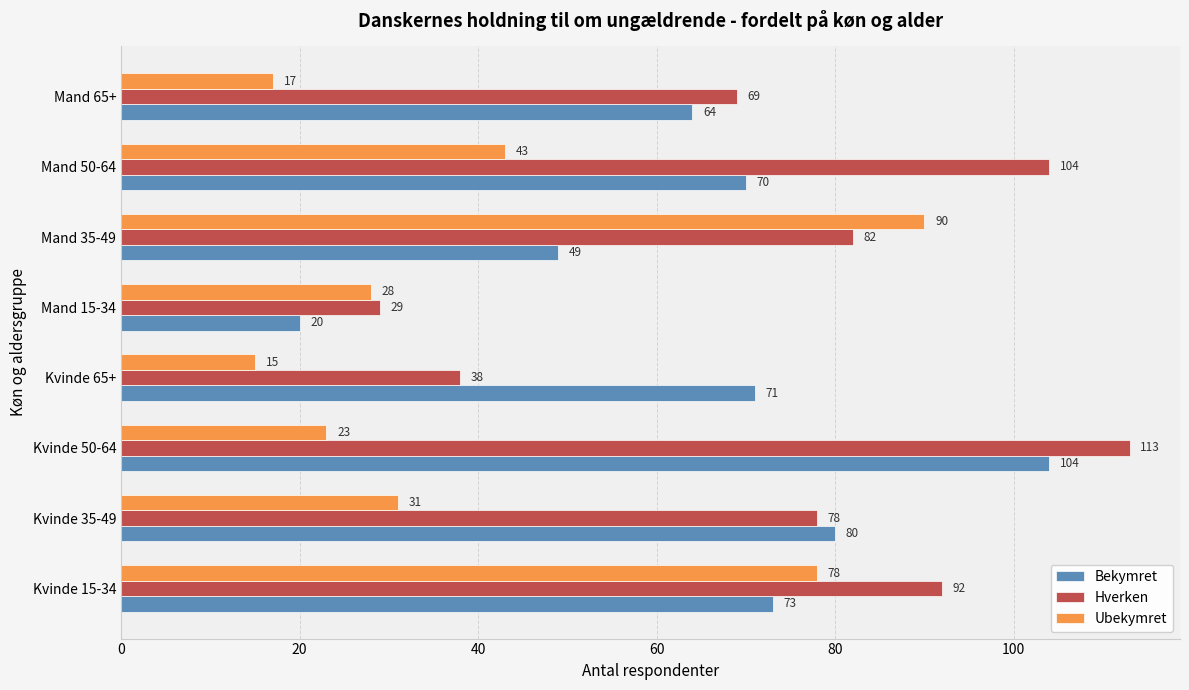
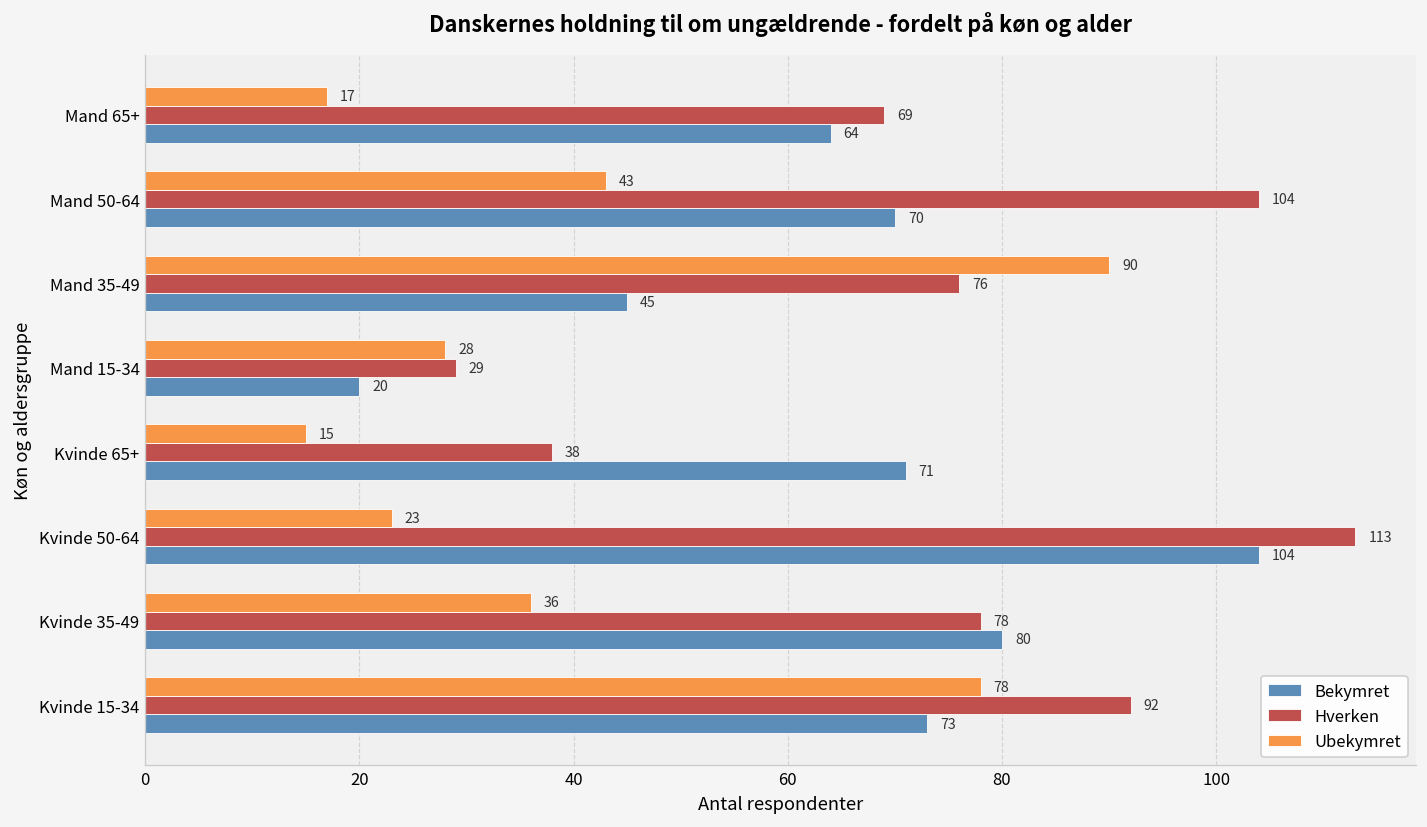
Hverken, Mand 35-49: 82 -> 76
Bekymret, Mand 35-49: 49 -> 45
Ubekymret, Kvinde 35-49: 31 -> 36
